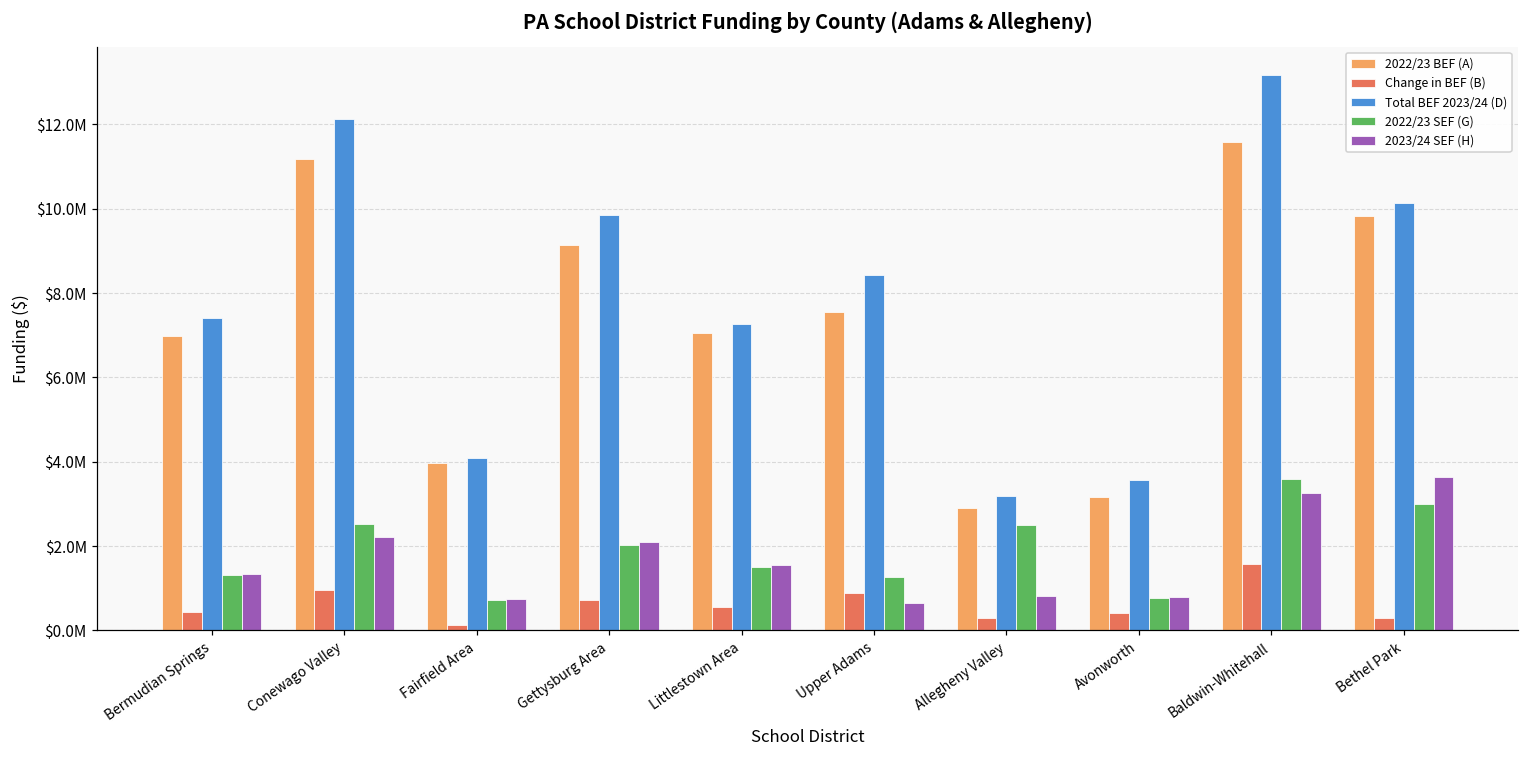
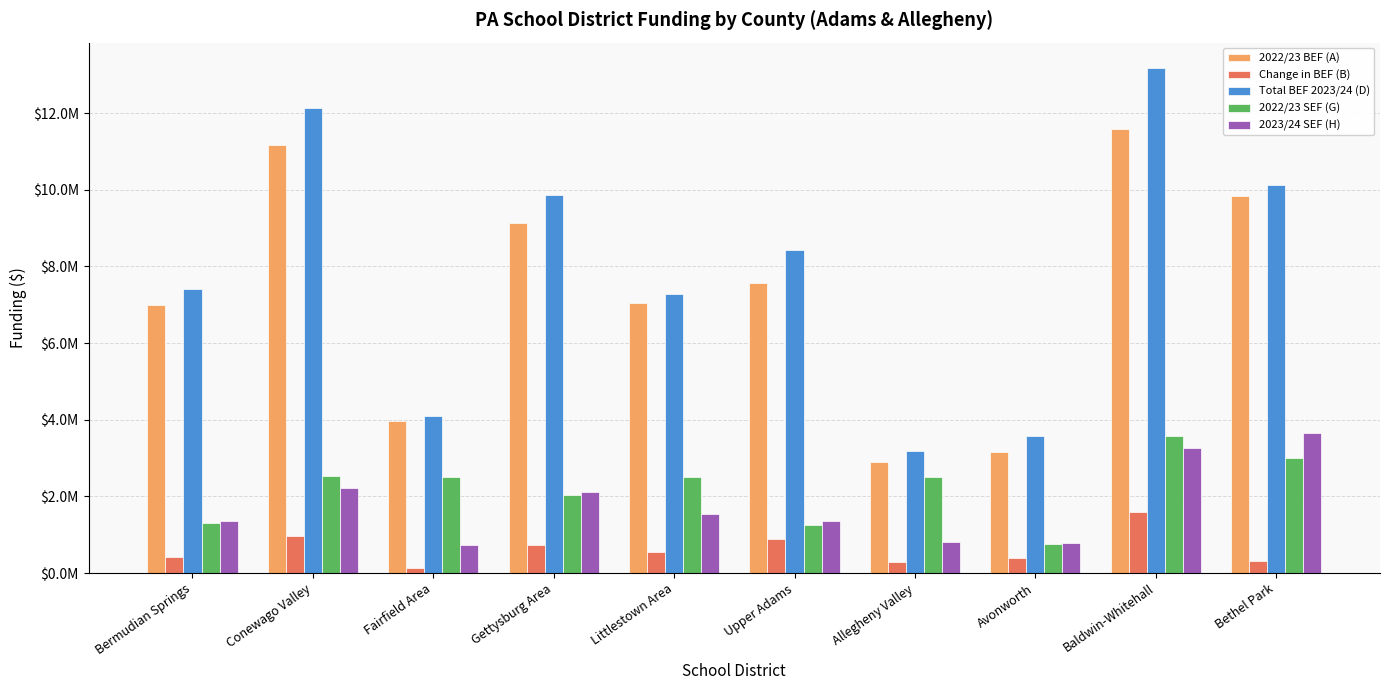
2022/23 SEF (G), Fairfield Area: $700000 -> $2500000
2022/23 SEF (G), Littlestown Area: $1500000 -> $2500000
2023/24 SEF (H), Upper Adams: $700000 -> $1400000
